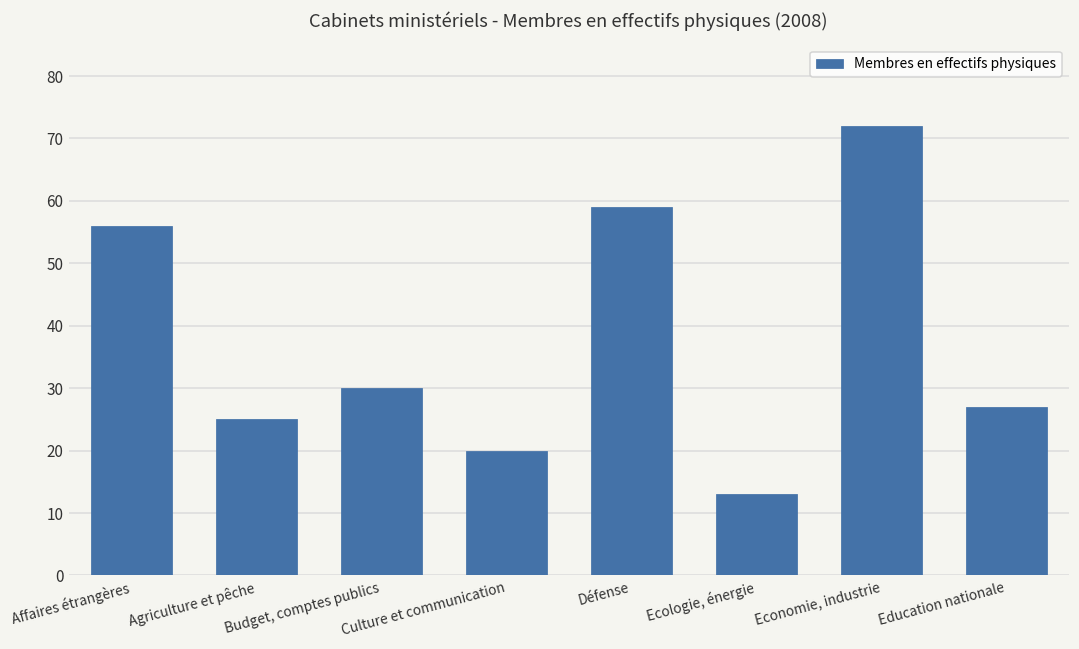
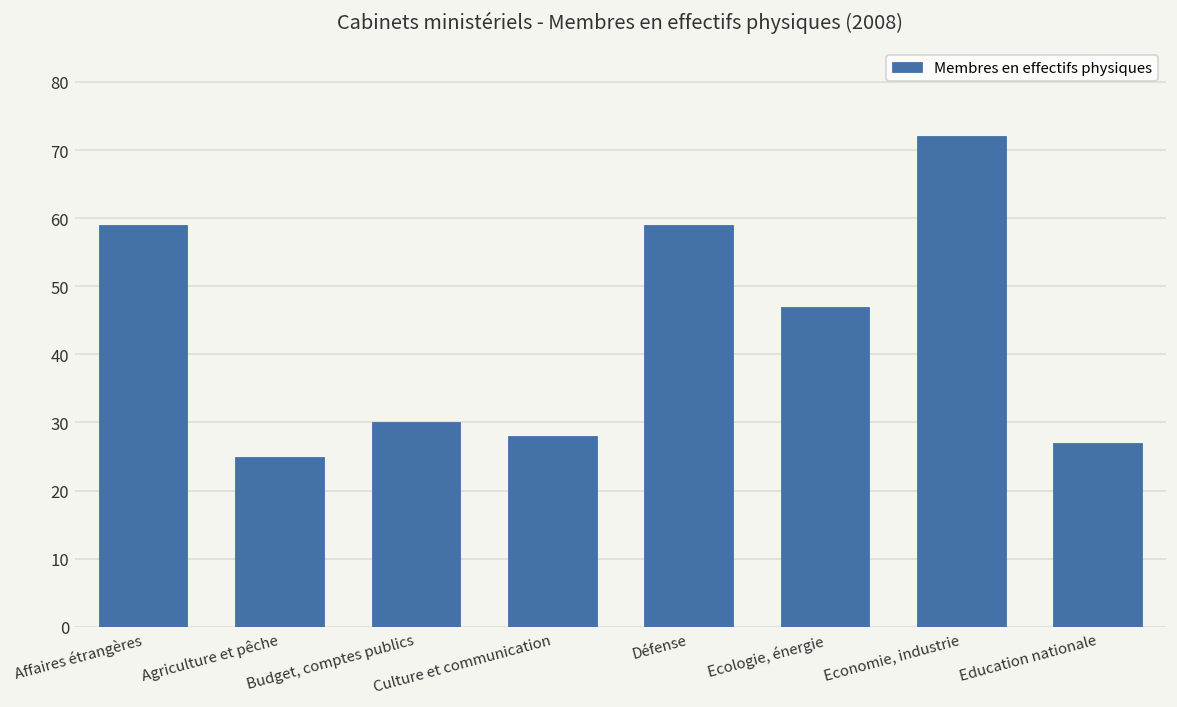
Affaires étrangères: 56 -> 59
Culture et communication: 20 -> 28
Ecologie, énergie: 13 -> 47
